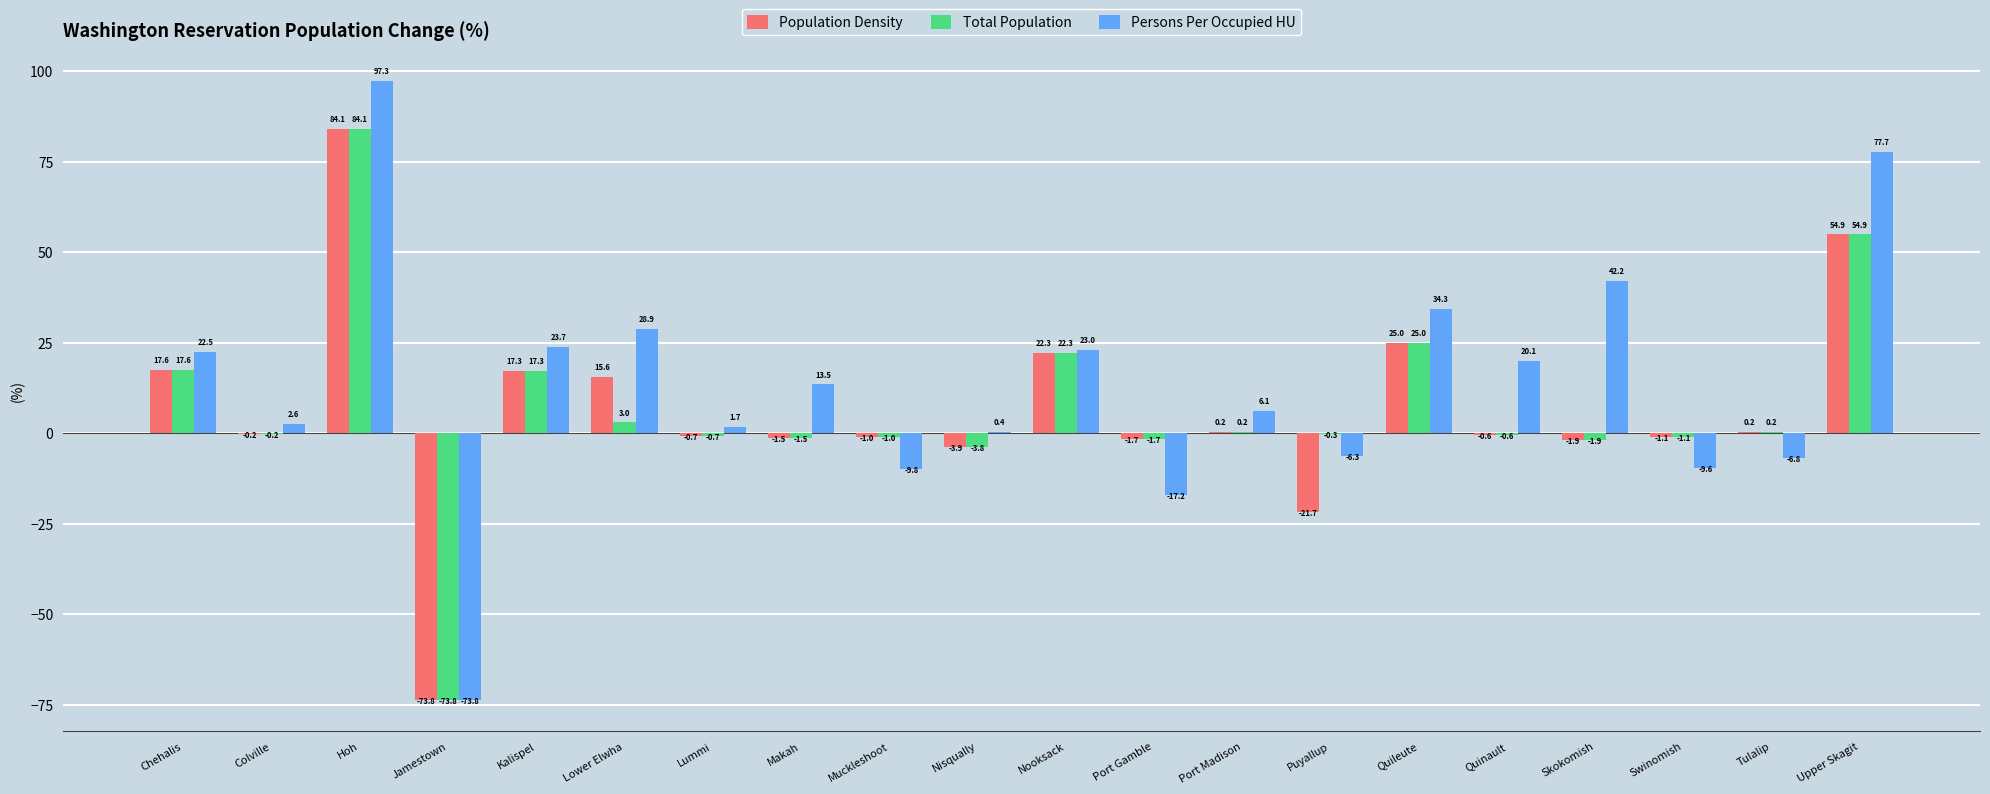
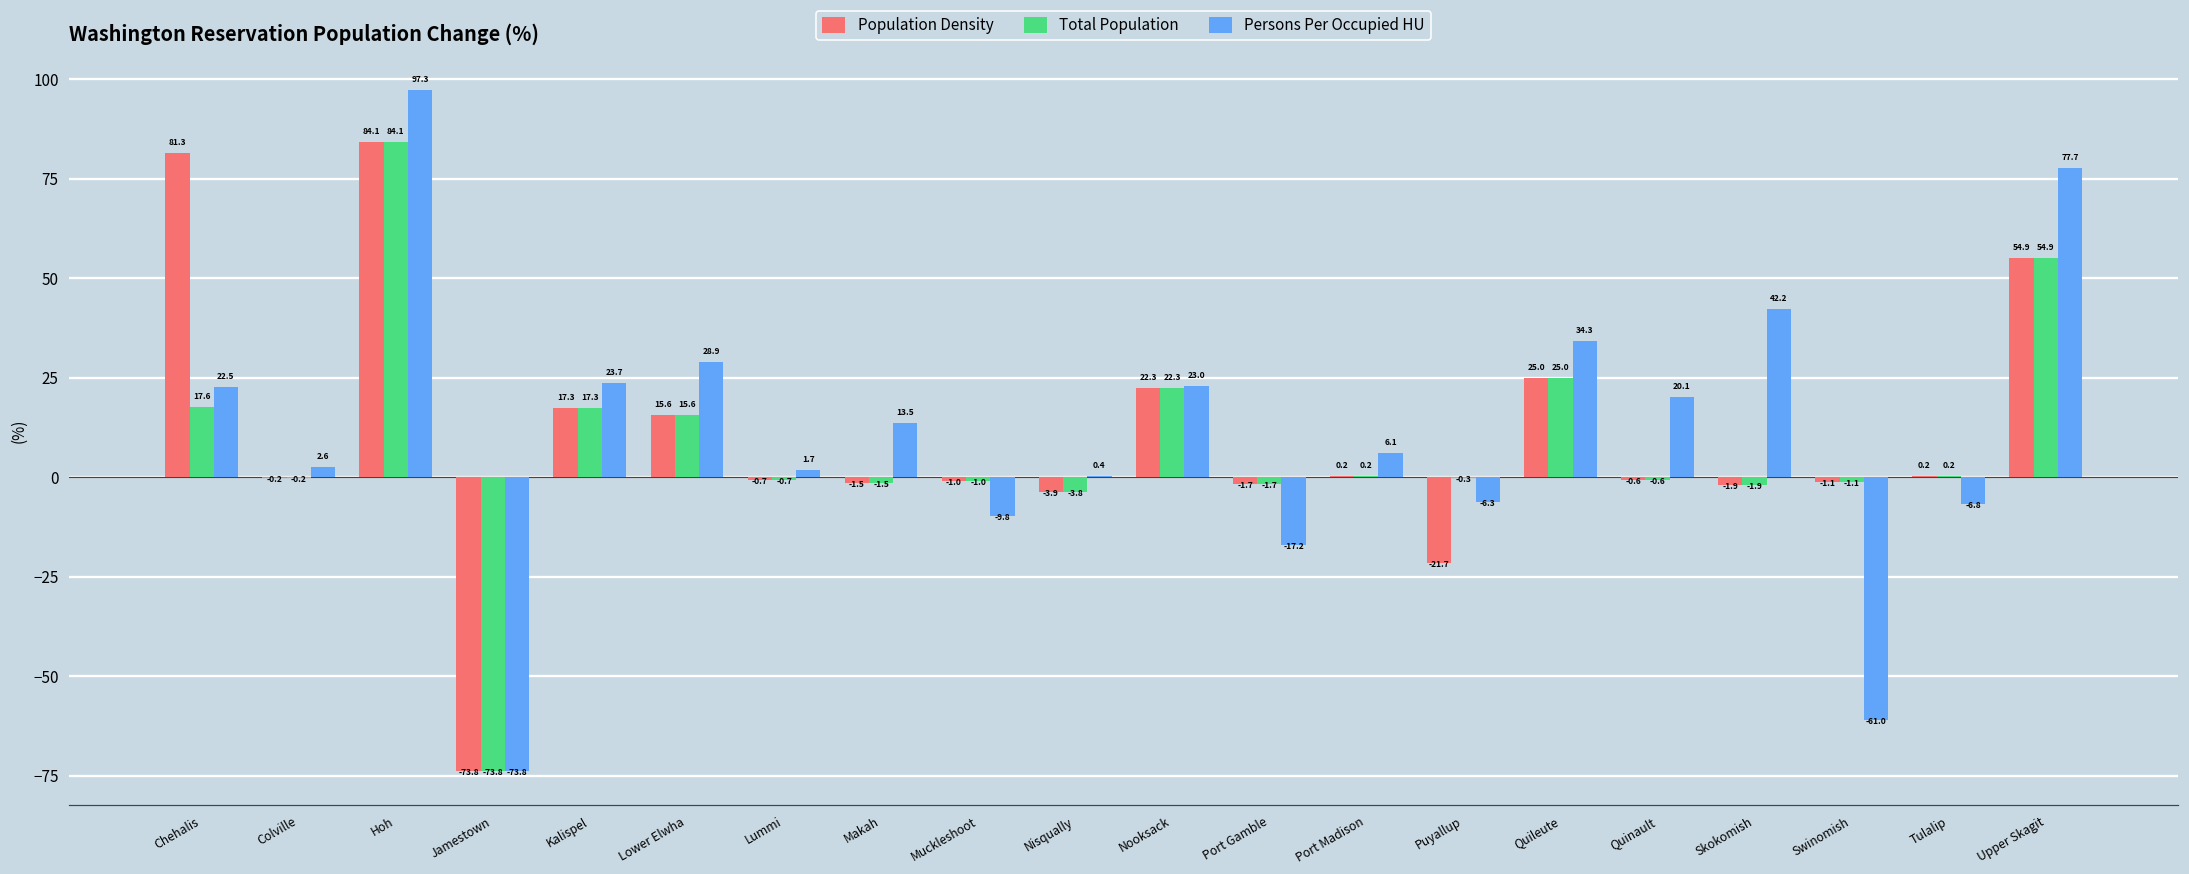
Population Density, Chehalis: 17.6 -> 81.3
Total Population, Lower Elwha: 3.0 -> 15.6
Persons Per Occupied HU, Swinomish: -9.6 -> -61.0
